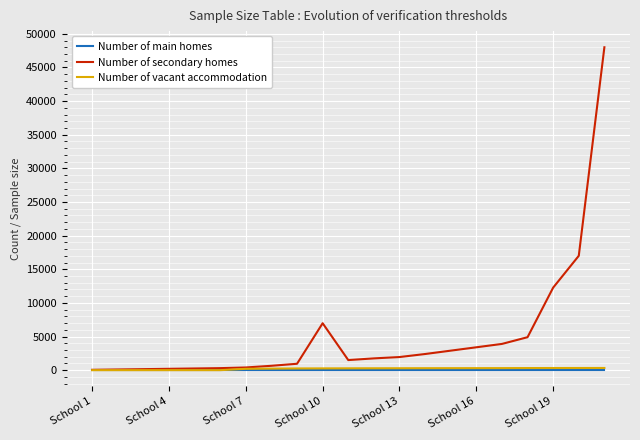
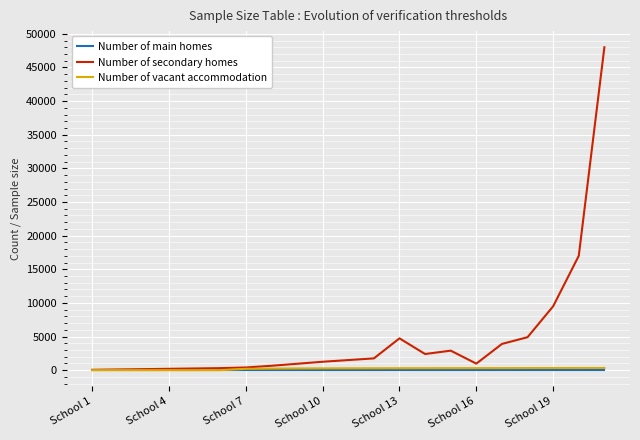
Number of secondary homes, School 10: 7000 -> 1000
Number of secondary homes, School 13: 2000 -> 5000
Number of secondary homes, School 16: 3000 -> 1000
Number of secondary homes, School 19: 12000 -> 10000
